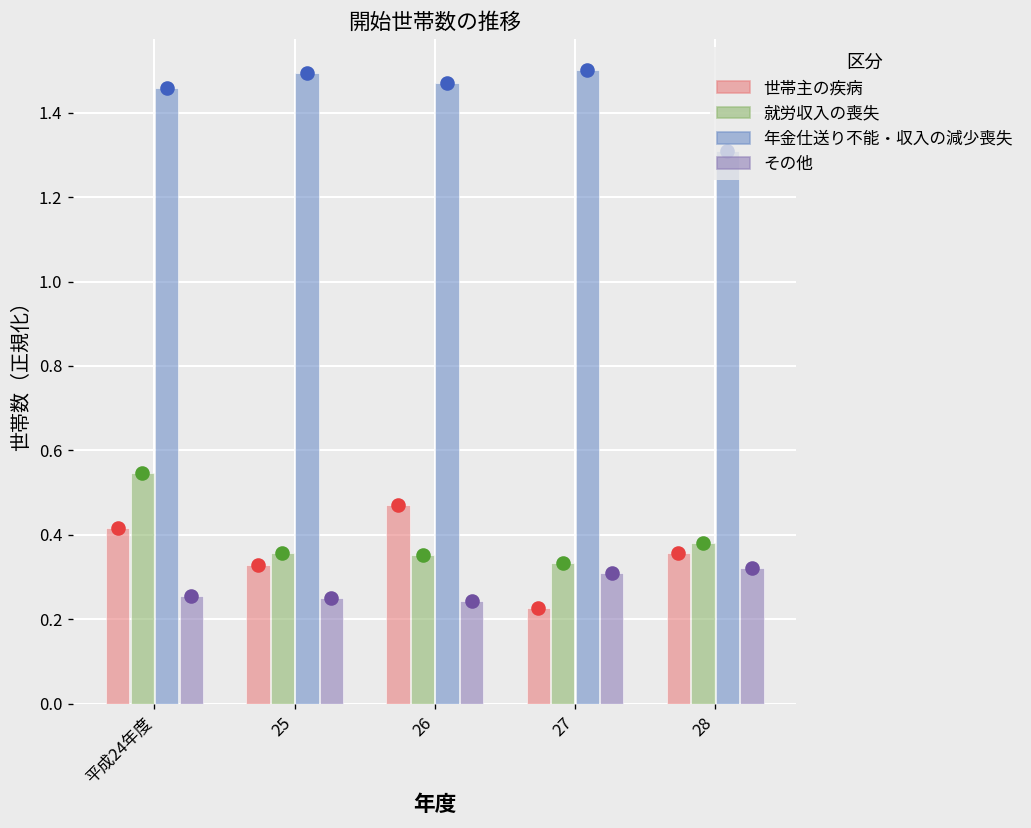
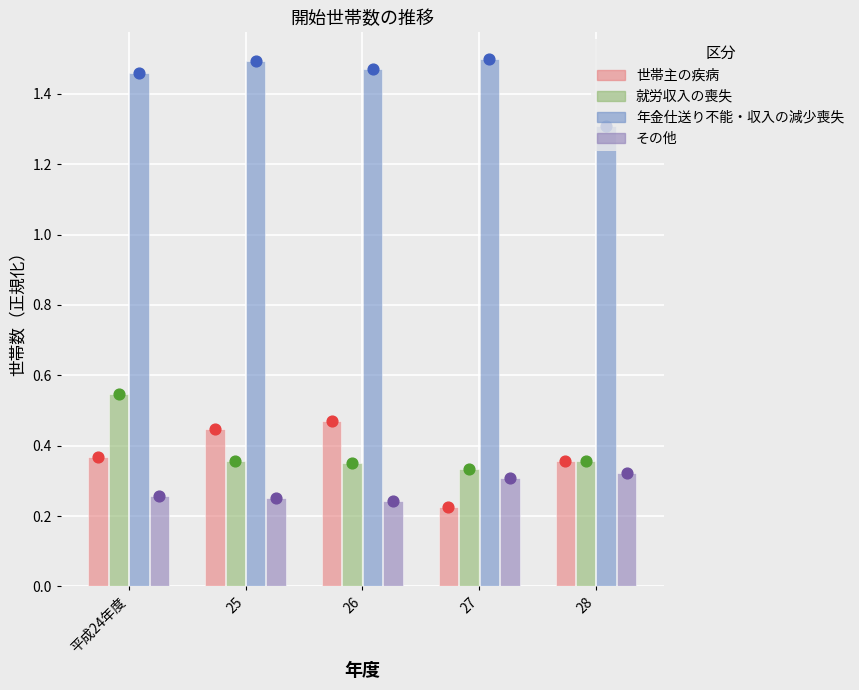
世帯主の疾病, 平成24年度: 0.42 -> 0.37
世帯主の疾病, 25: 0.33 -> 0.45
就労収入の喪失, 28: 0.38 -> 0.36
